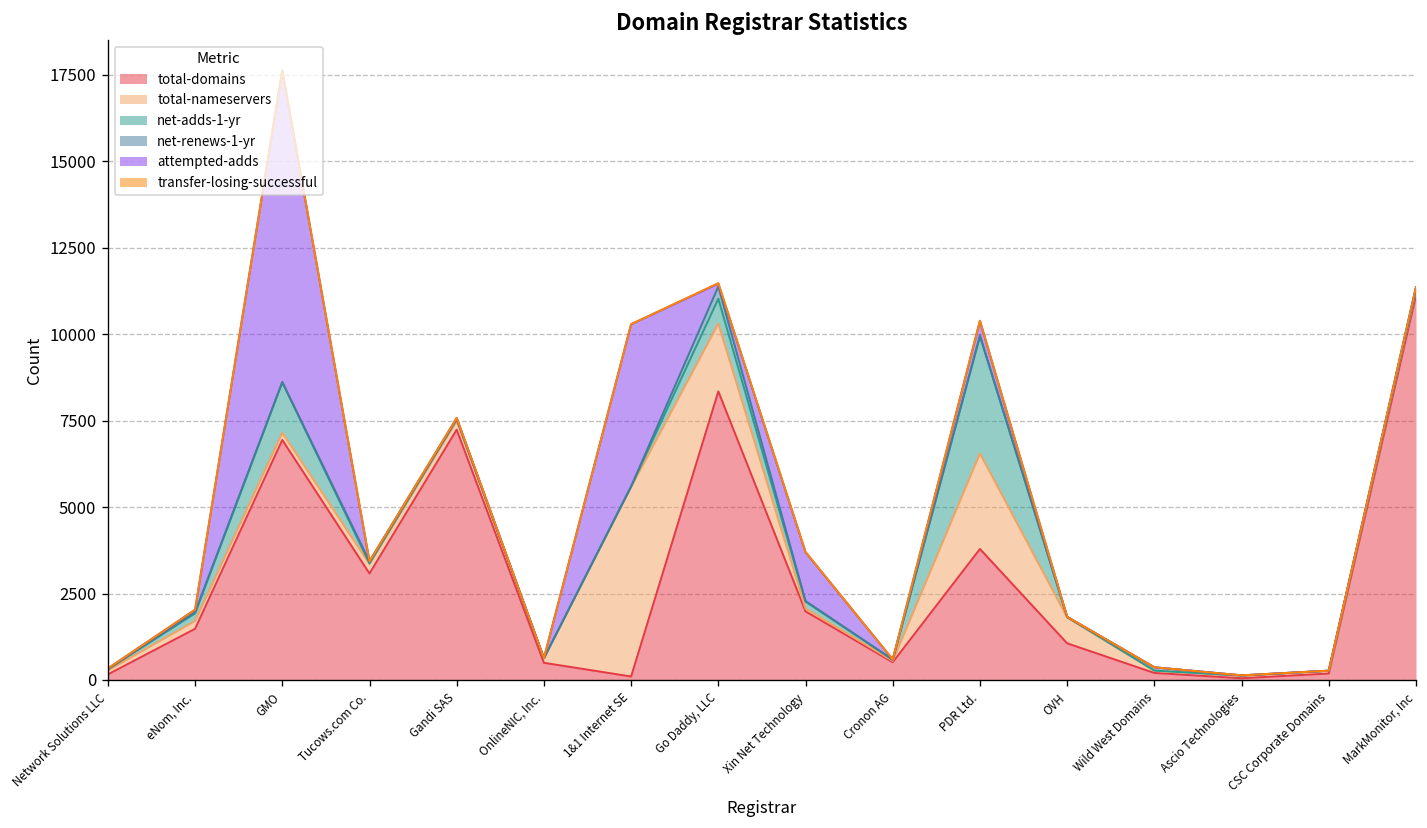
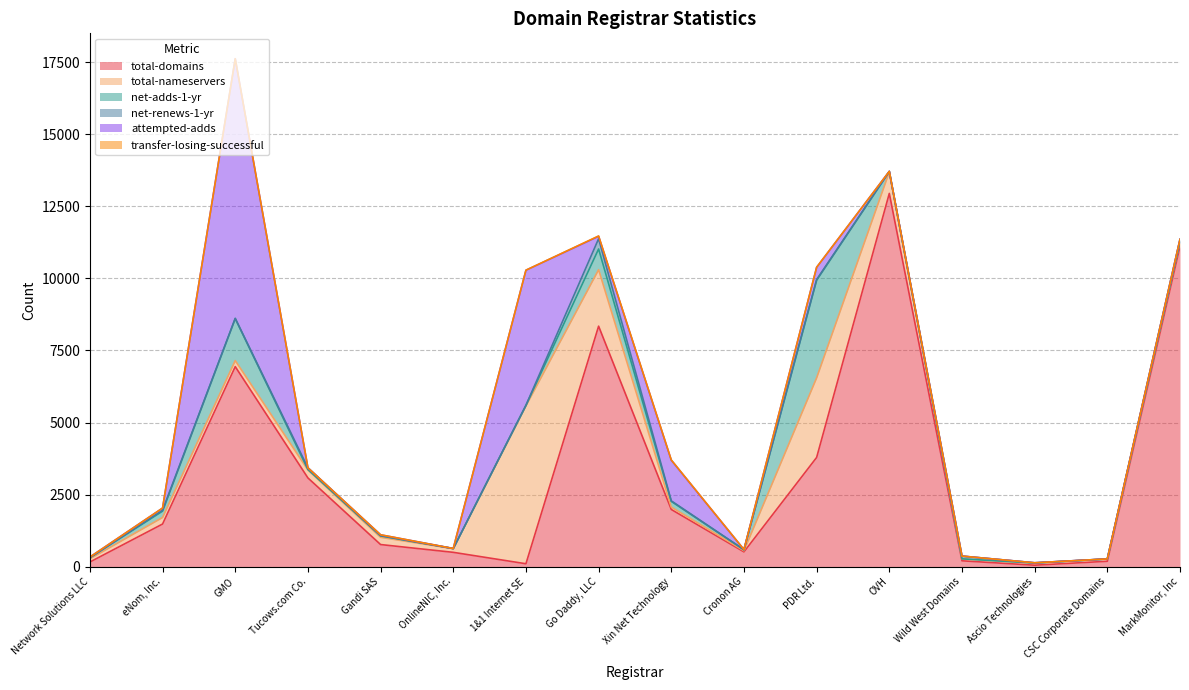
total-domains, Gandi SAS: 7200 -> 800
total-domains, OVH: 1100 -> 12900
